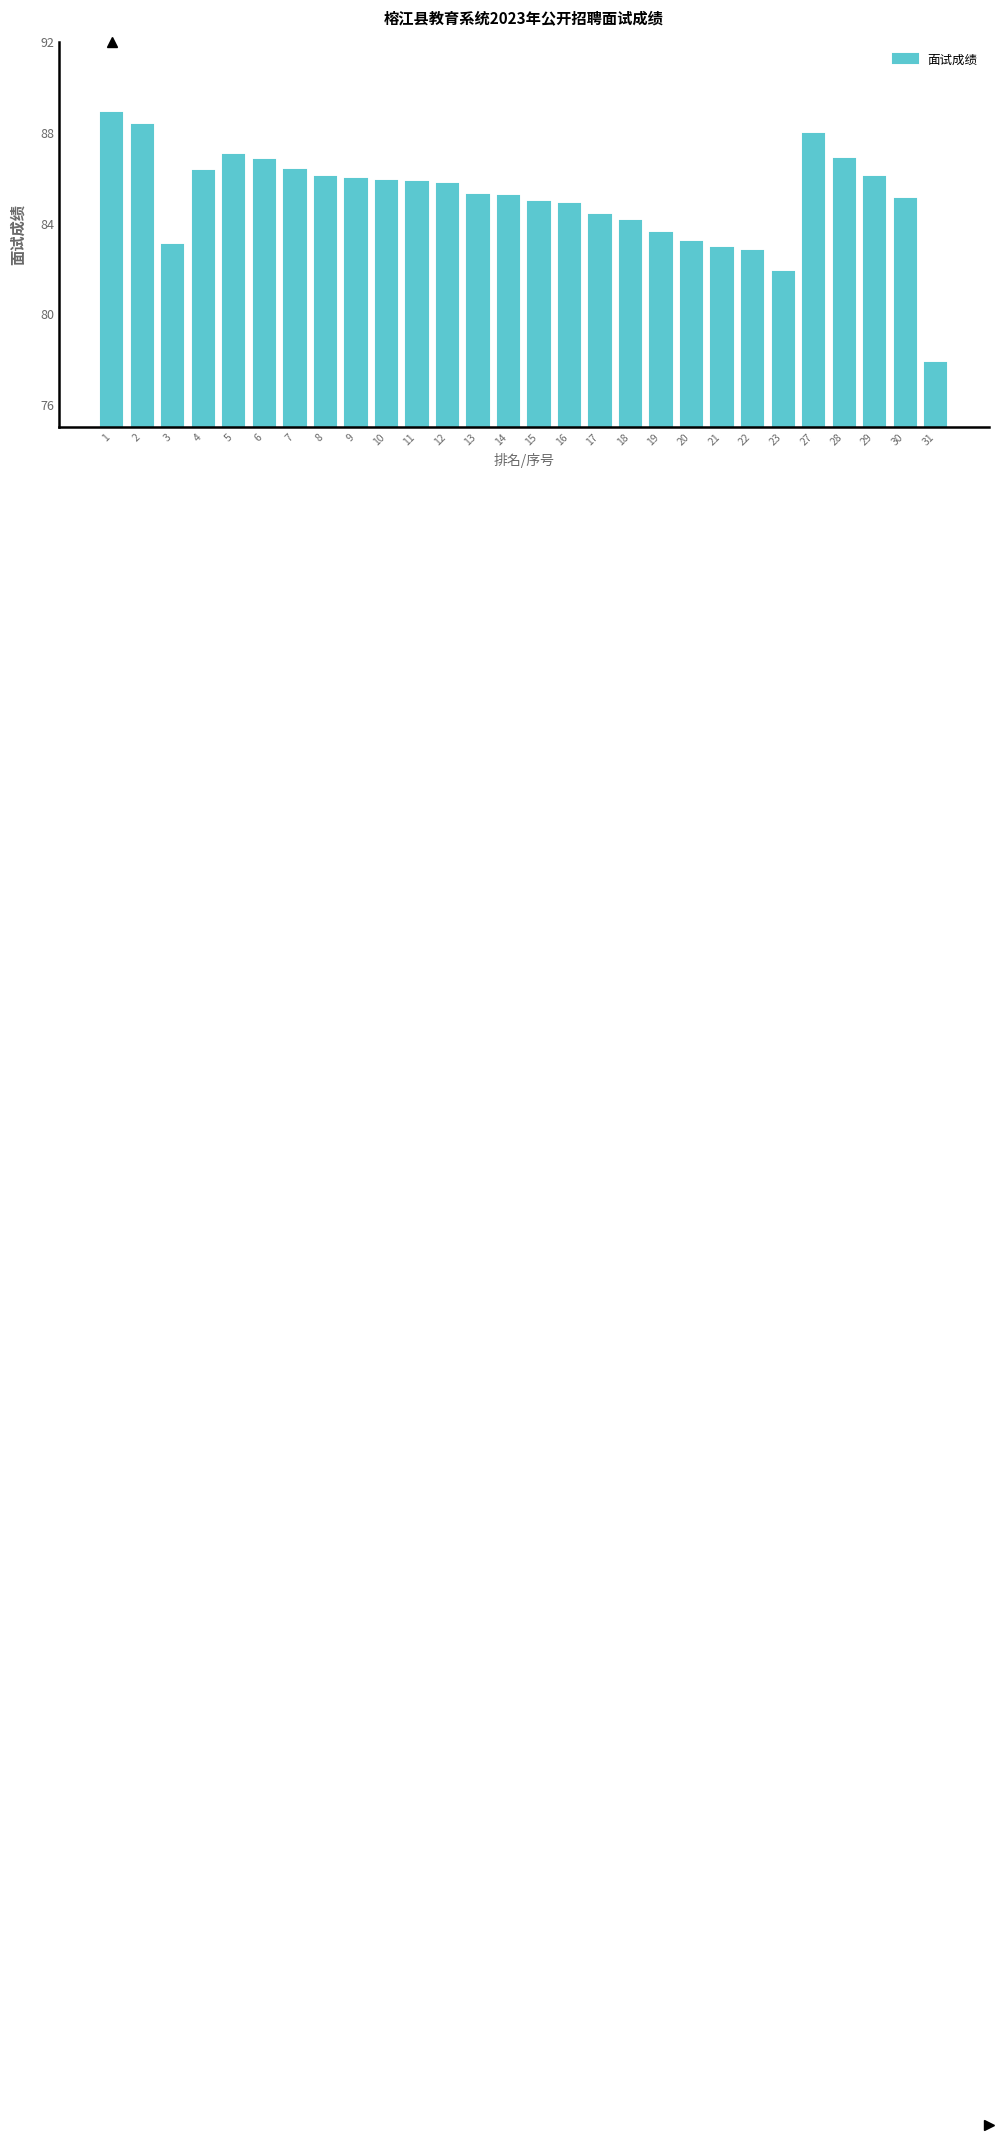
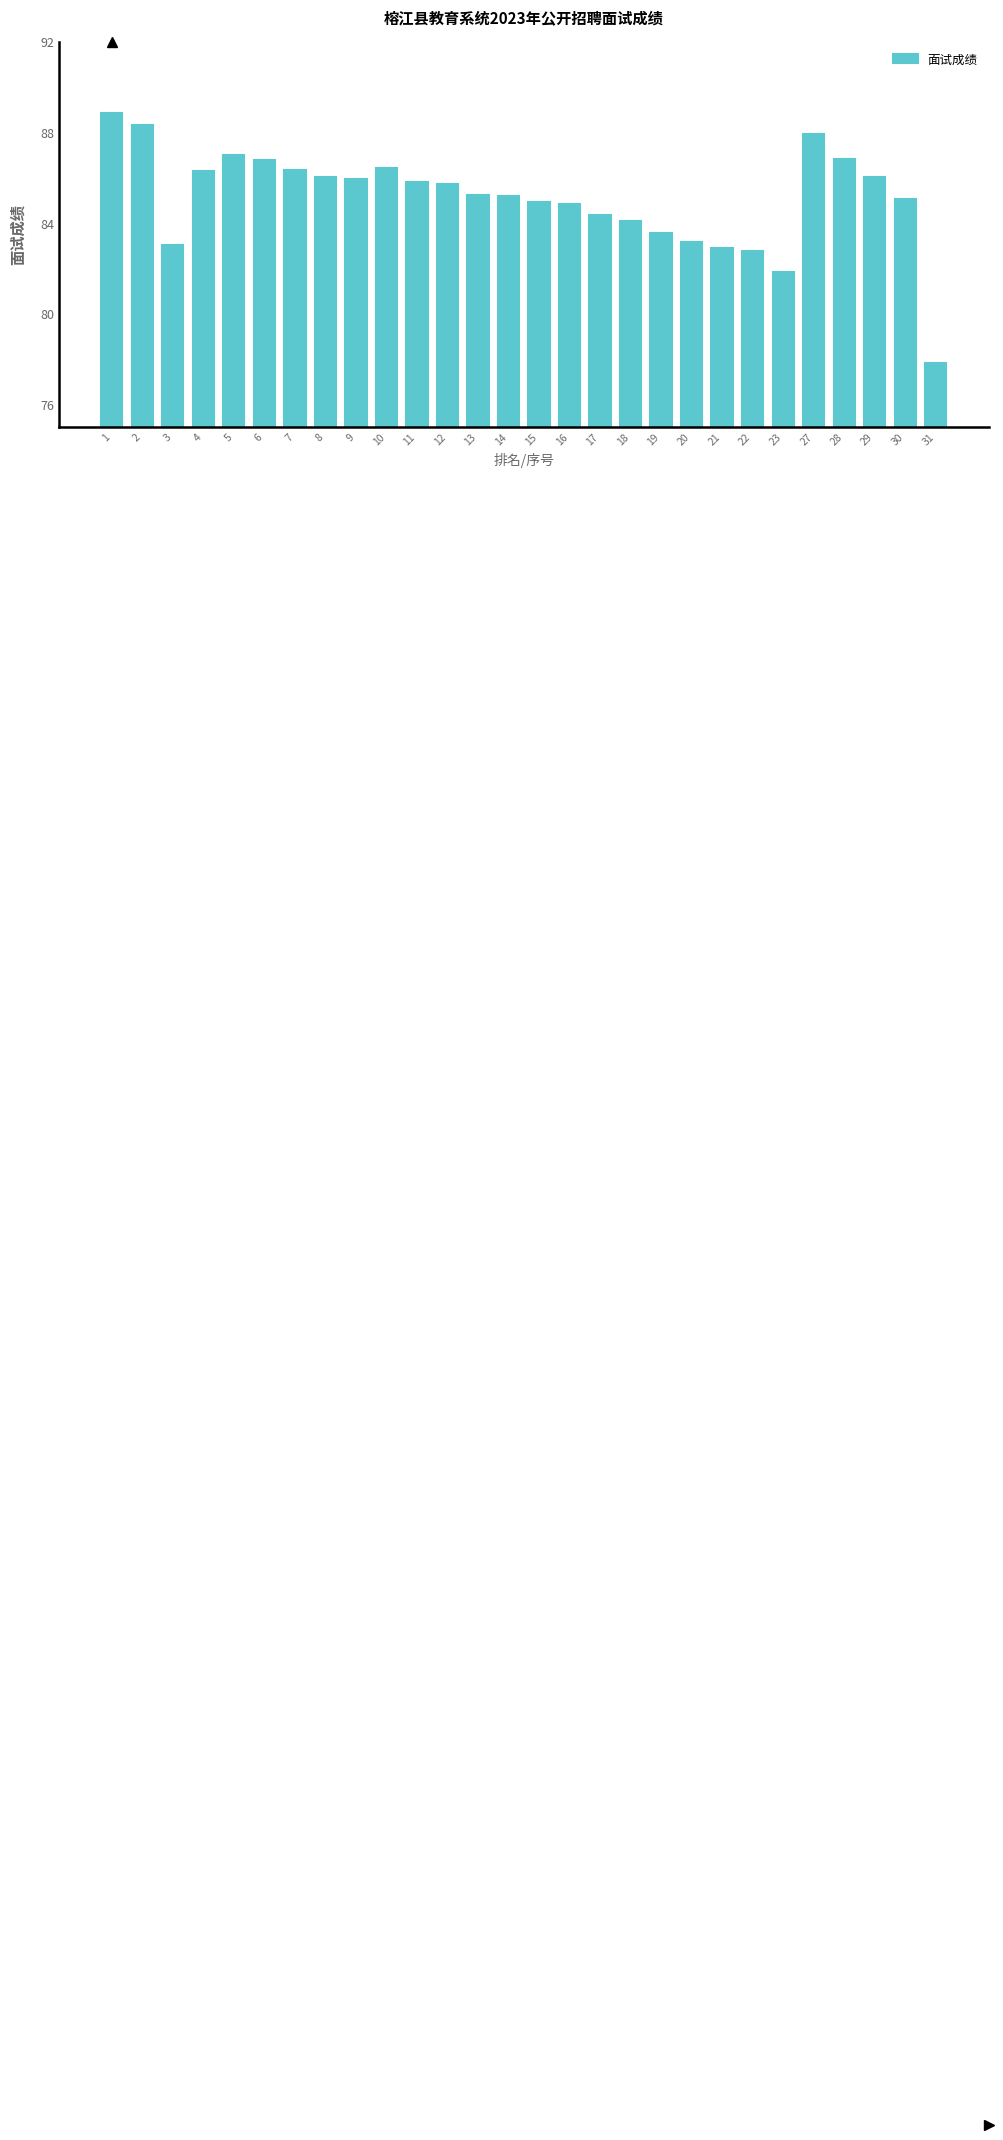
10: 85.8 -> 86.4
